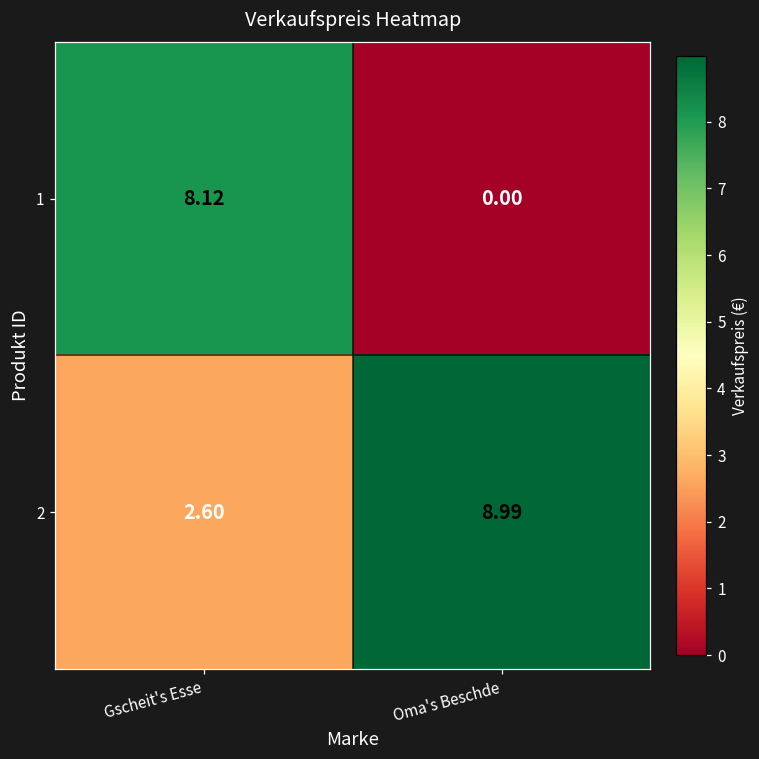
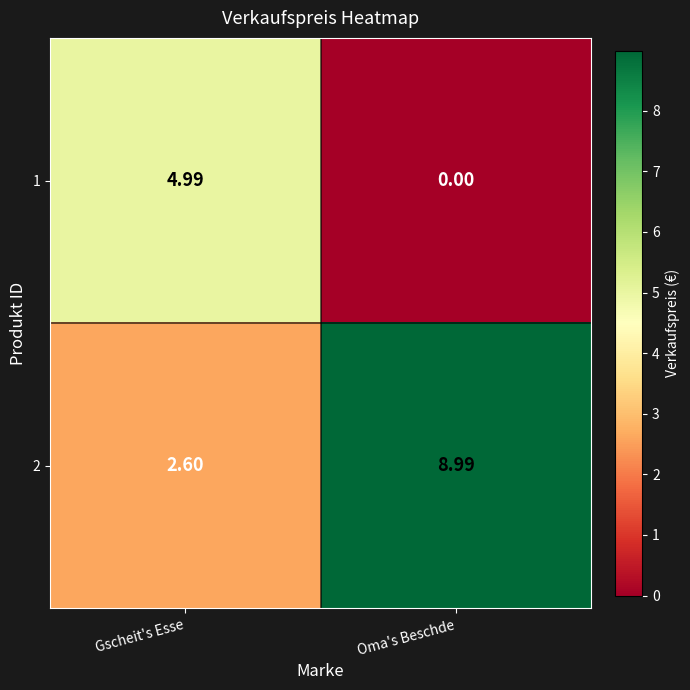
1, Gscheit's Esse: 8.12 -> 4.99
